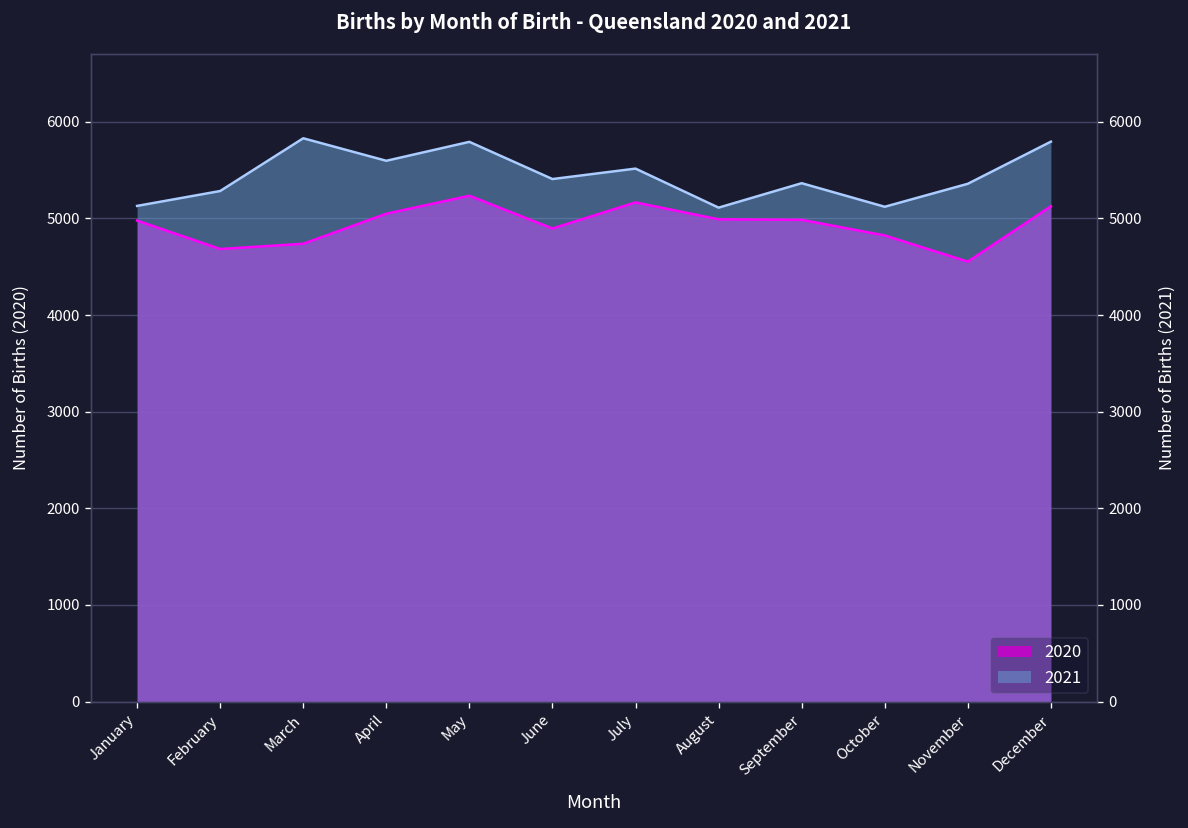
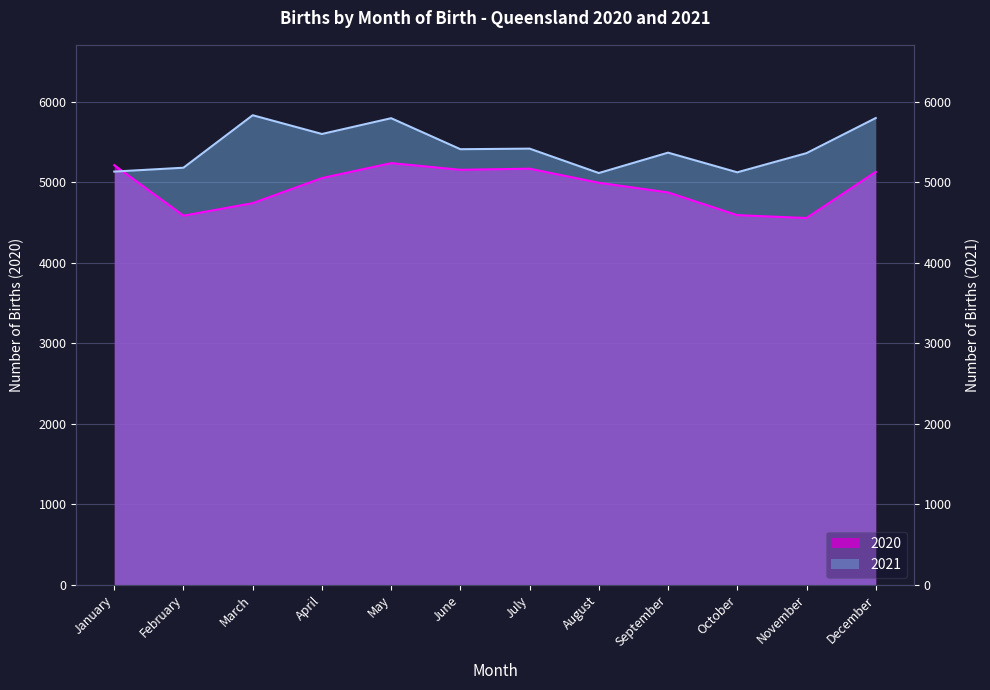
2020, January: 5000 -> 5200
2020, February: 4700 -> 4600
2021, February: 5300 -> 5200
2020, June: 4900 -> 5200
2021, July: 5500 -> 5400
2020, September: 5000 -> 4900
2020, October: 4800 -> 4600
